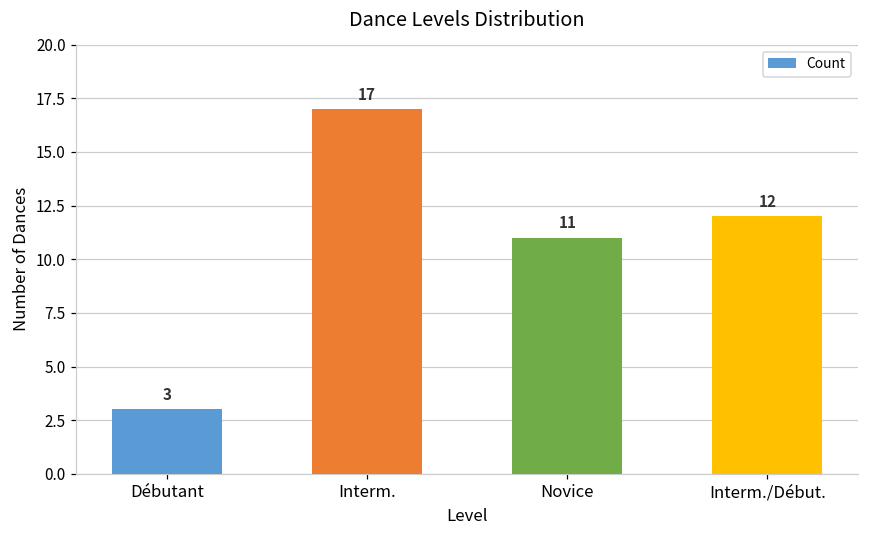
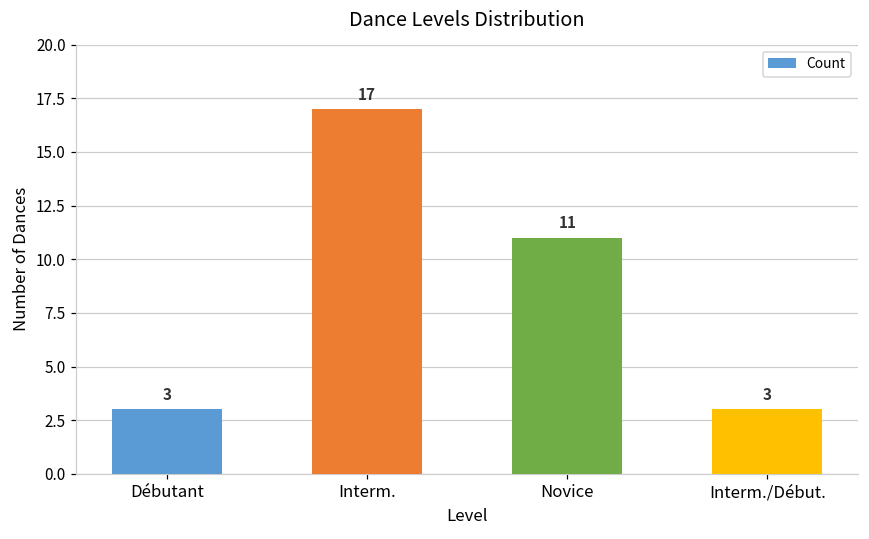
Interm./Début.: 12 -> 3
